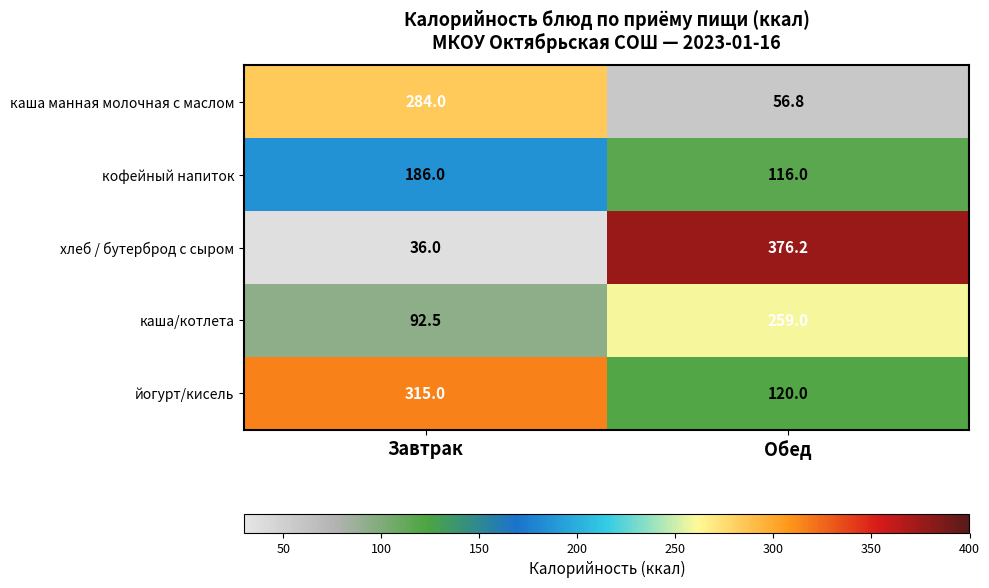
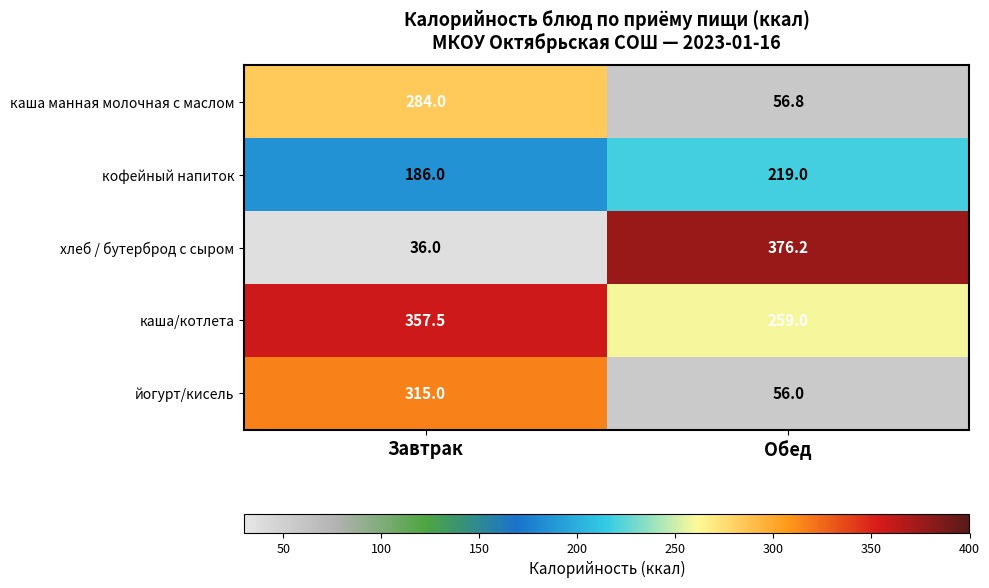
кофейный напиток, Обед: 116.0 -> 219.0
каша/котлета, Завтрак: 92.5 -> 357.5
йогурт/кисель, Обед: 120.0 -> 56.0
